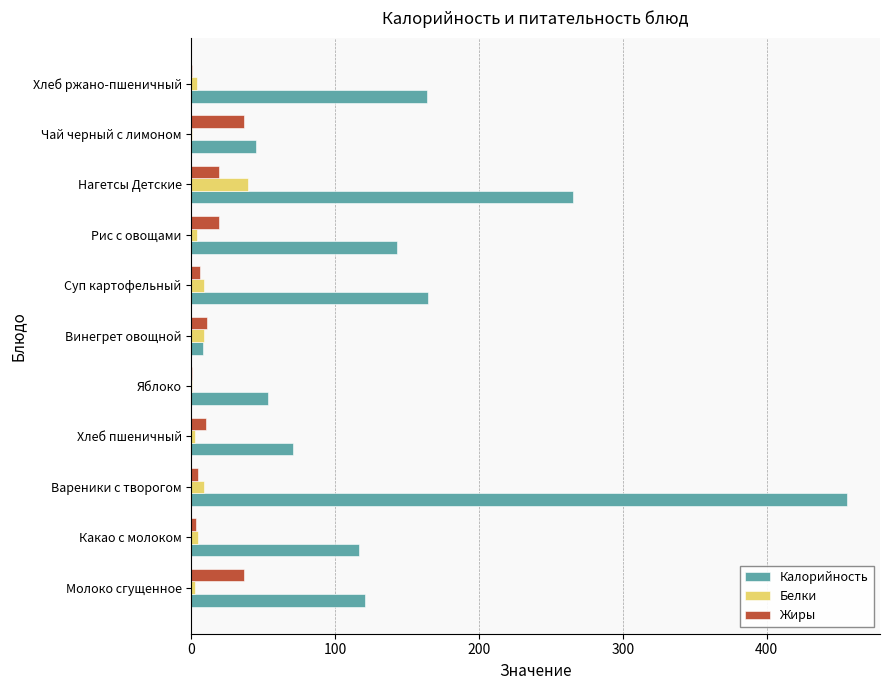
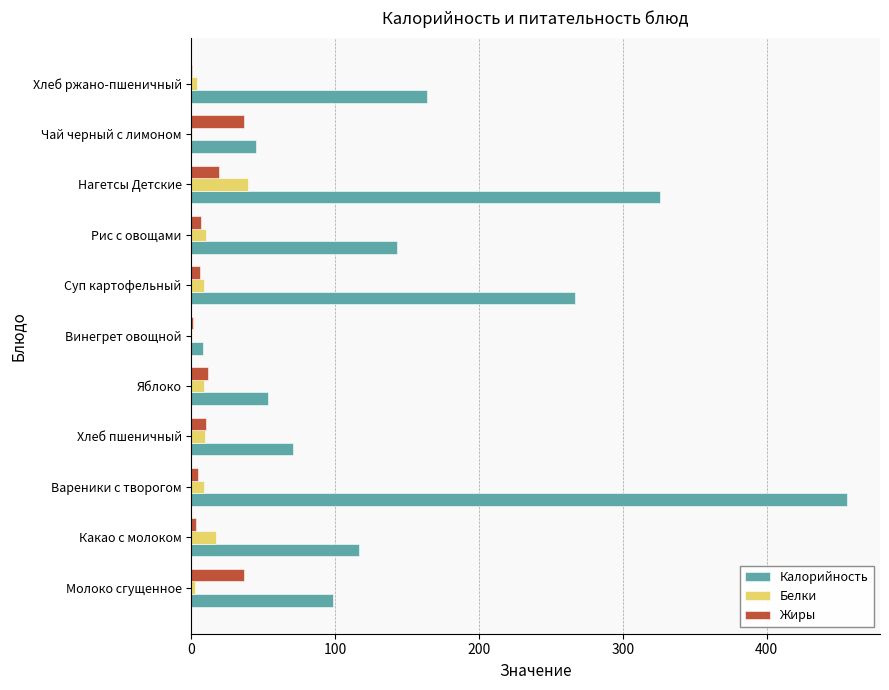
Калорийность, Нагетсы Детские: 265 -> 326
Жиры, Рис с овощами: 19 -> 7
Белки, Рис с овощами: 4 -> 10
Калорийность, Суп картофельный: 165 -> 267
Жиры, Винегрет овощной: 11 -> 1
Белки, Винегрет овощной: 9 -> 1
Жиры, Яблоко: 1 -> 12
Белки, Яблоко: 1 -> 9
Белки, Хлеб пшеничный: 2 -> 9
Белки, Какао с молоком: 5 -> 17
Калорийность, Молоко сгущенное: 121 -> 98
